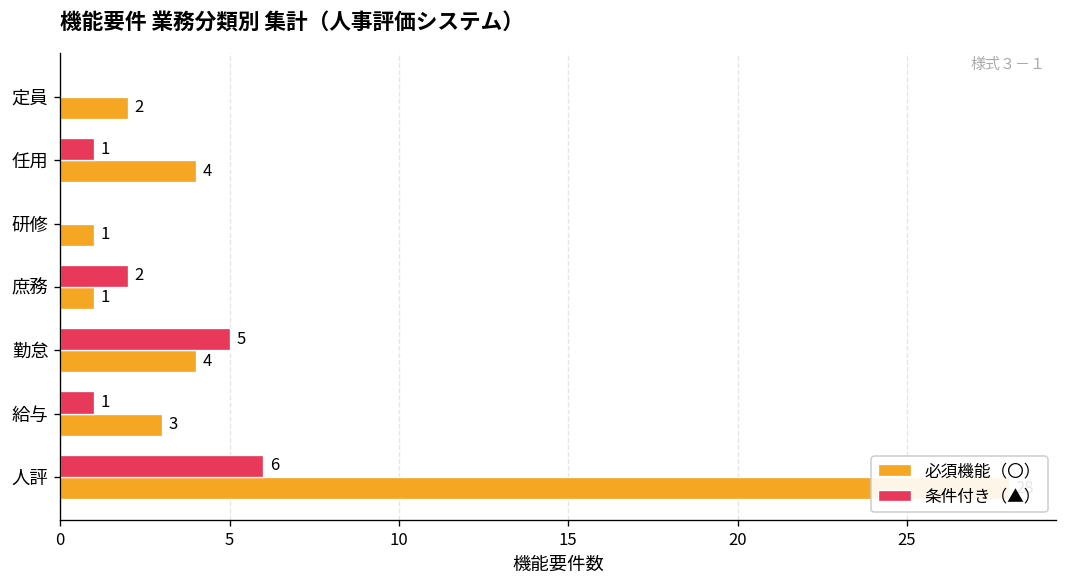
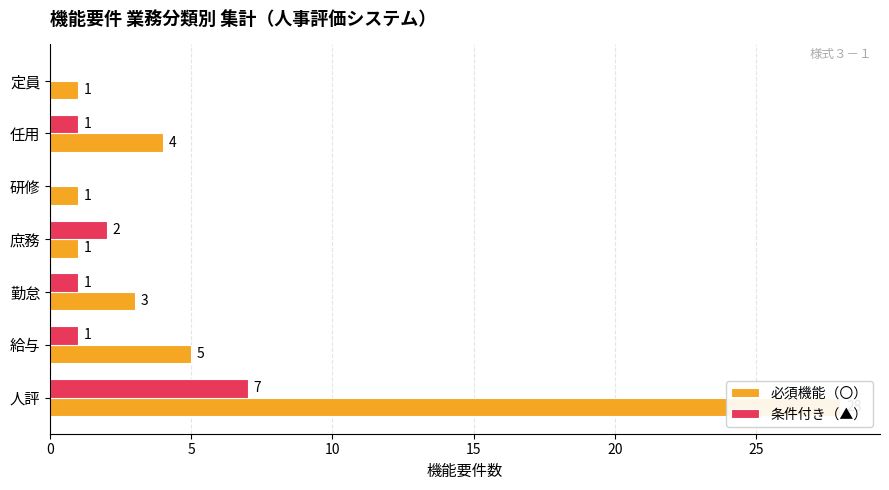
必須機能（〇）, 定員: 2 -> 1
条件付き（▲）, 勤怠: 5 -> 1
必須機能（〇）, 勤怠: 4 -> 3
必須機能（〇）, 給与: 3 -> 5
条件付き（▲）, 人評: 6 -> 7
